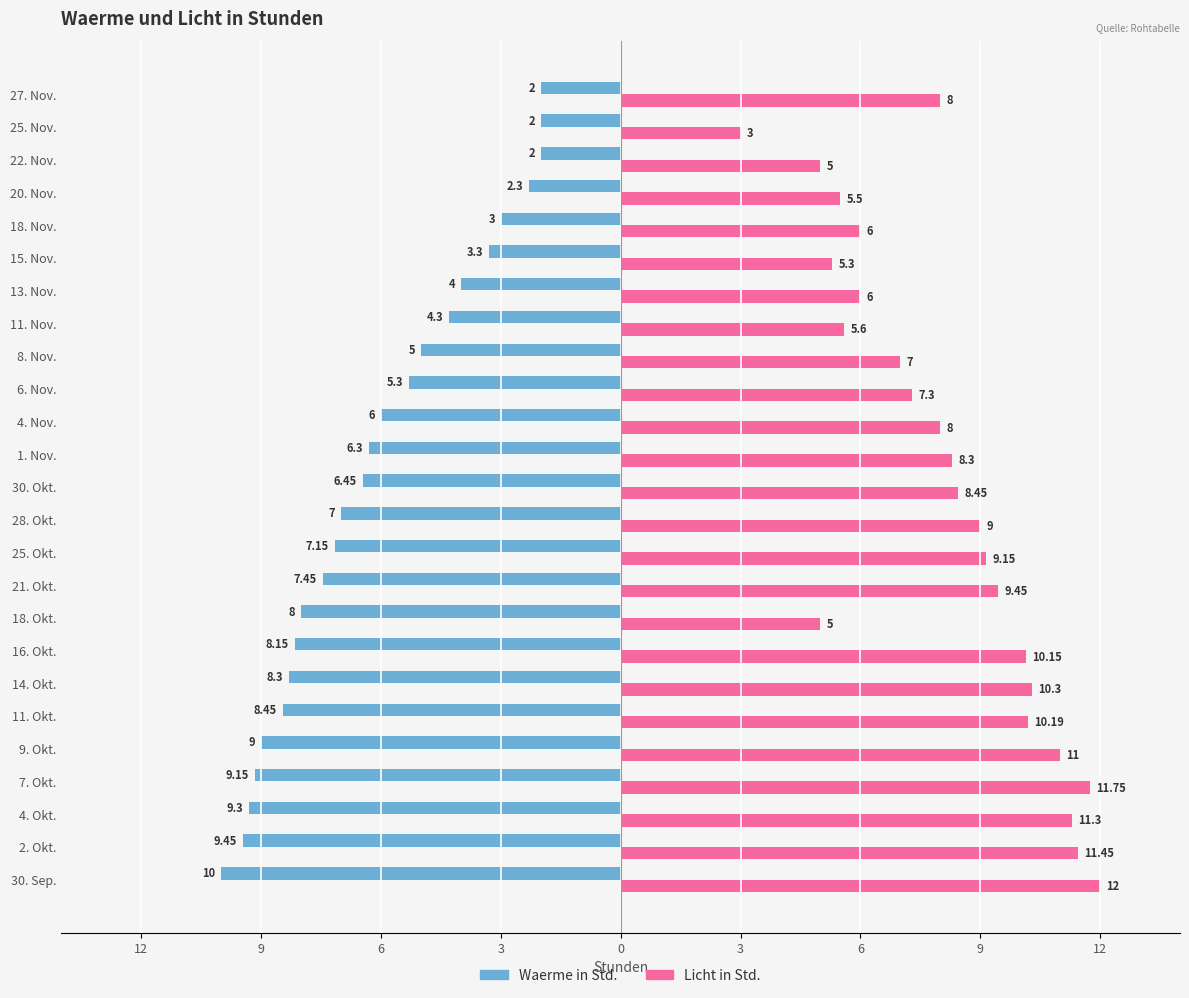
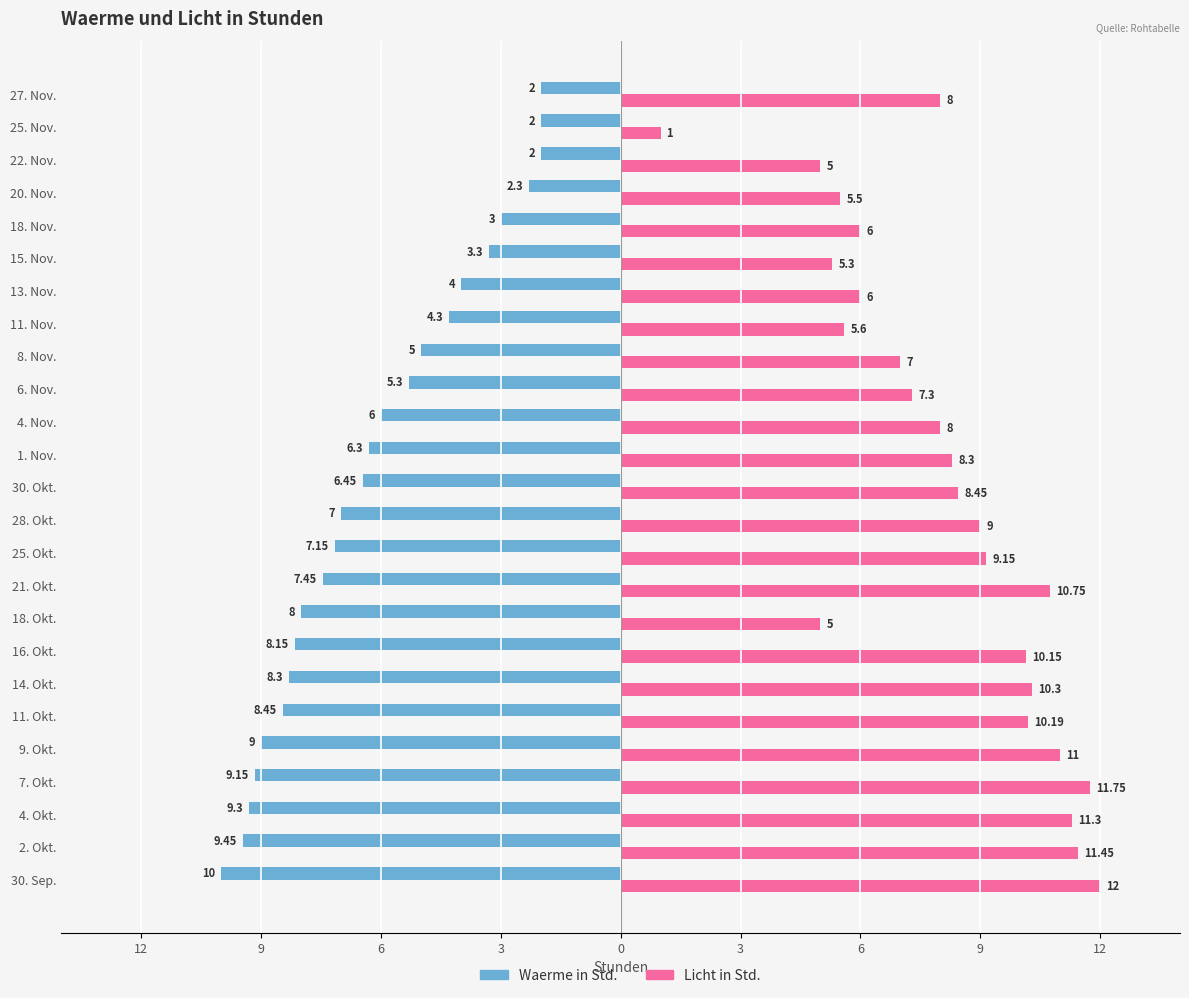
Licht in Std., 25. Nov.: 3 -> 1
Licht in Std., 21. Okt.: 9.45 -> 10.75
